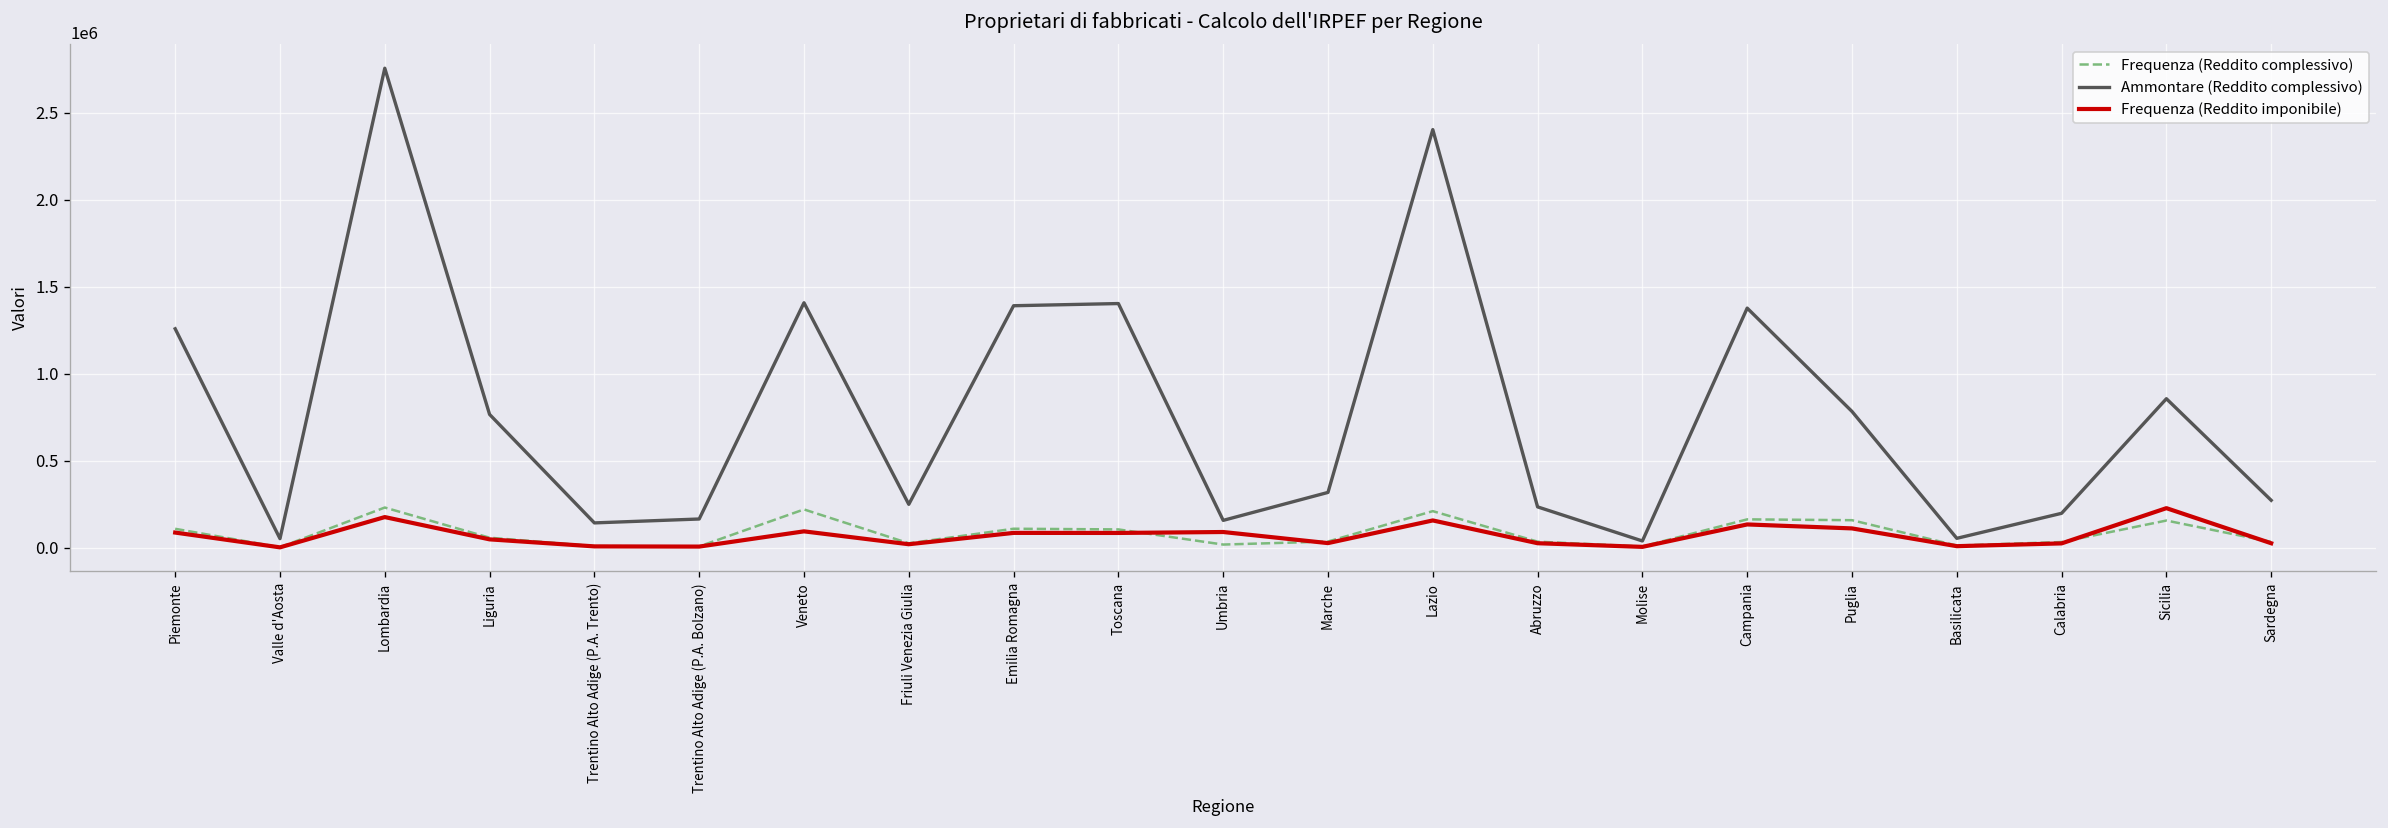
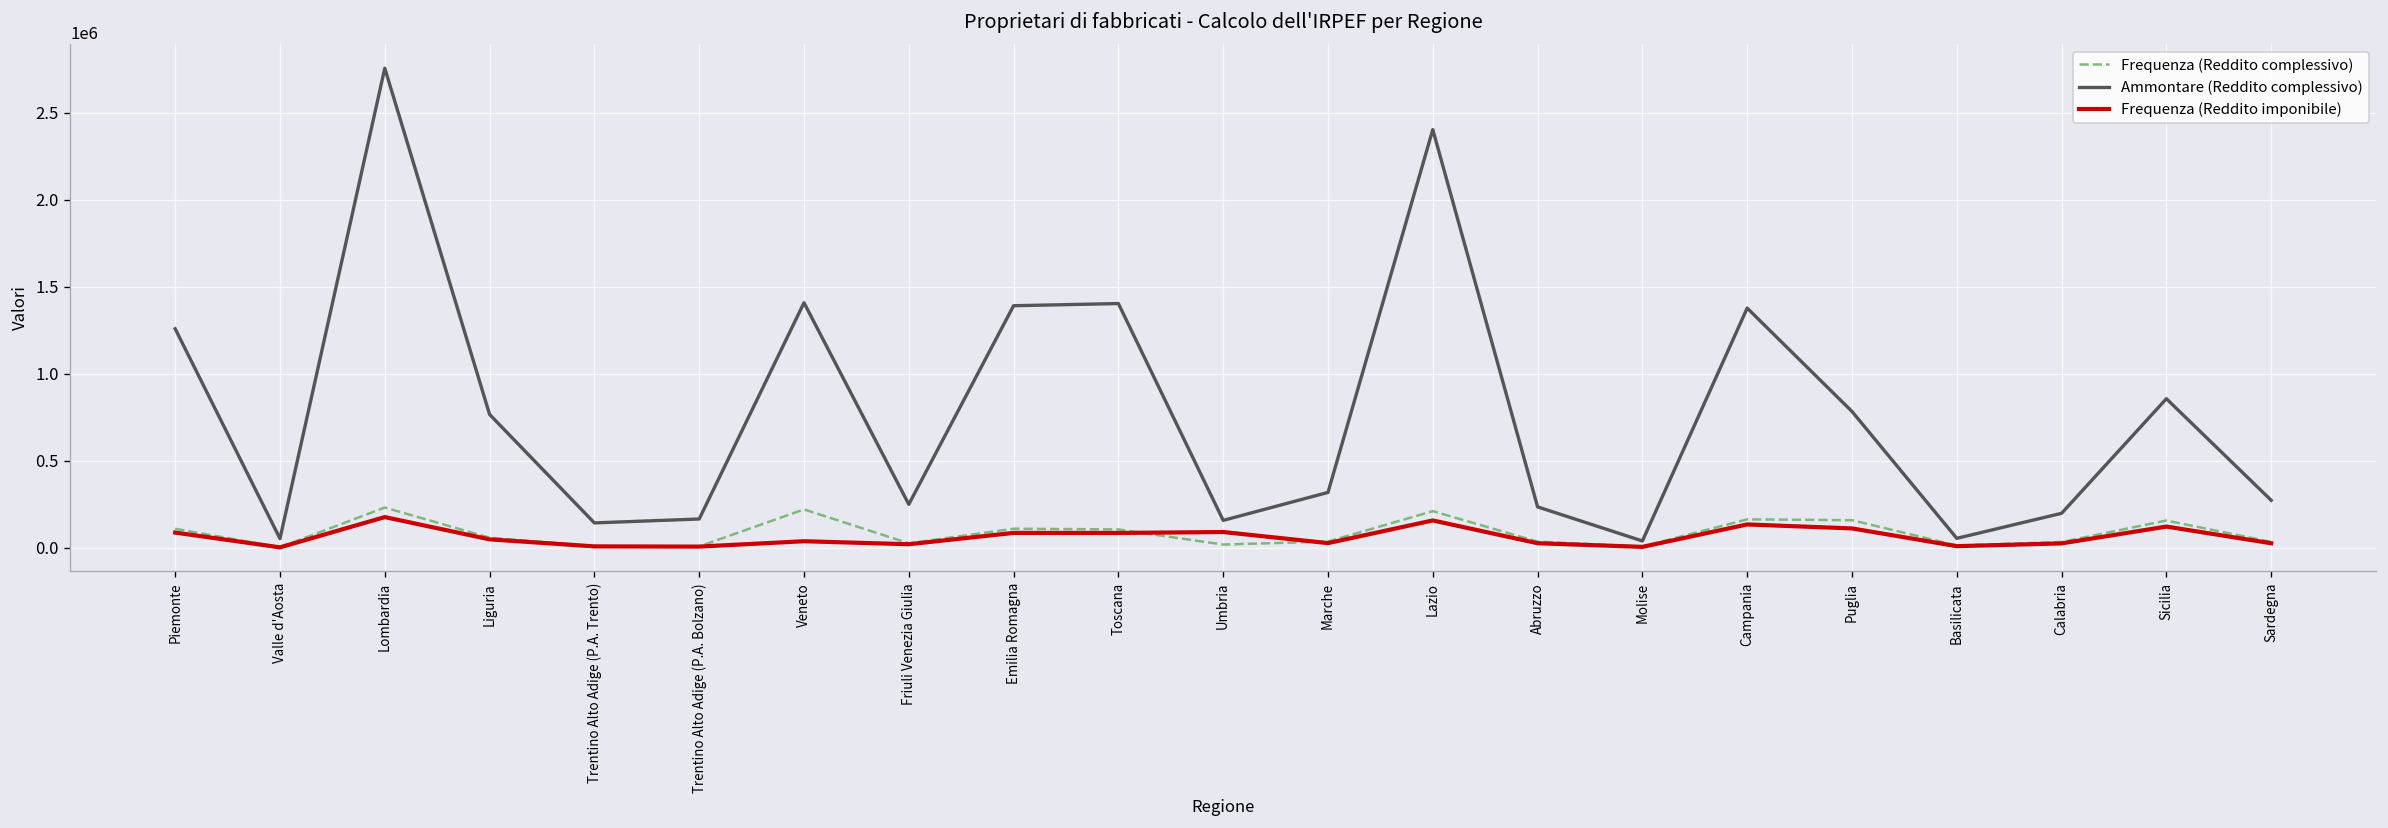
Frequenza (Reddito imponibile), Veneto: 100000 -> 40000
Frequenza (Reddito imponibile), Sicilia: 230000 -> 120000
